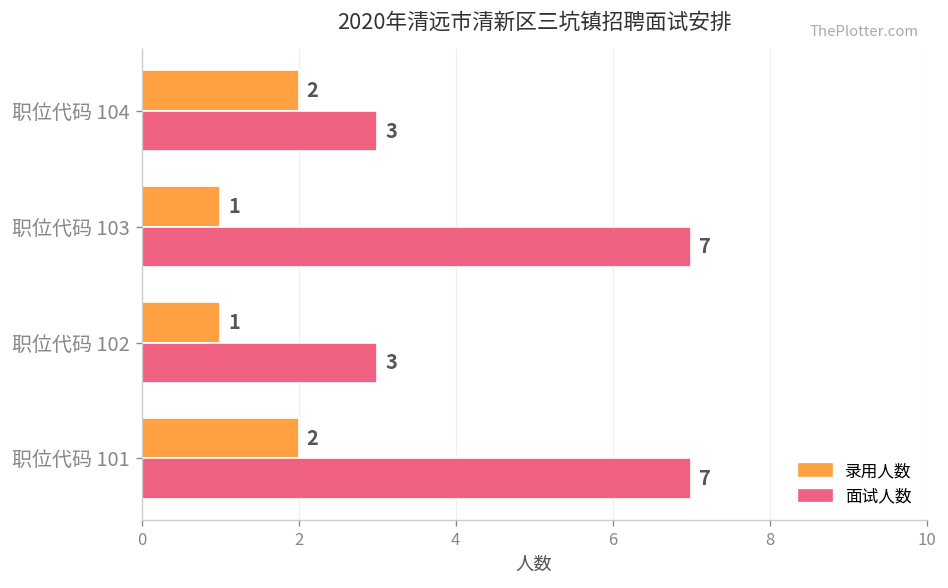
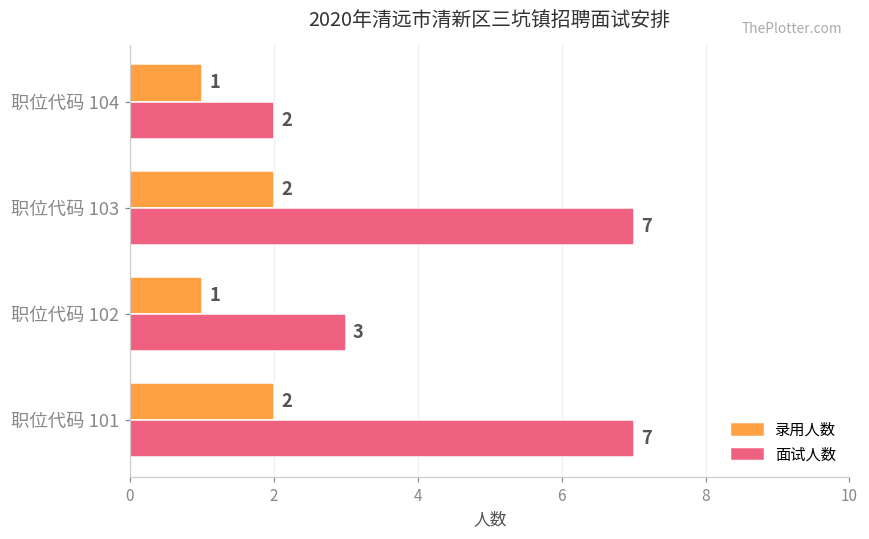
录用人数, 职位代码 104: 2 -> 1
面试人数, 职位代码 104: 3 -> 2
录用人数, 职位代码 103: 1 -> 2
